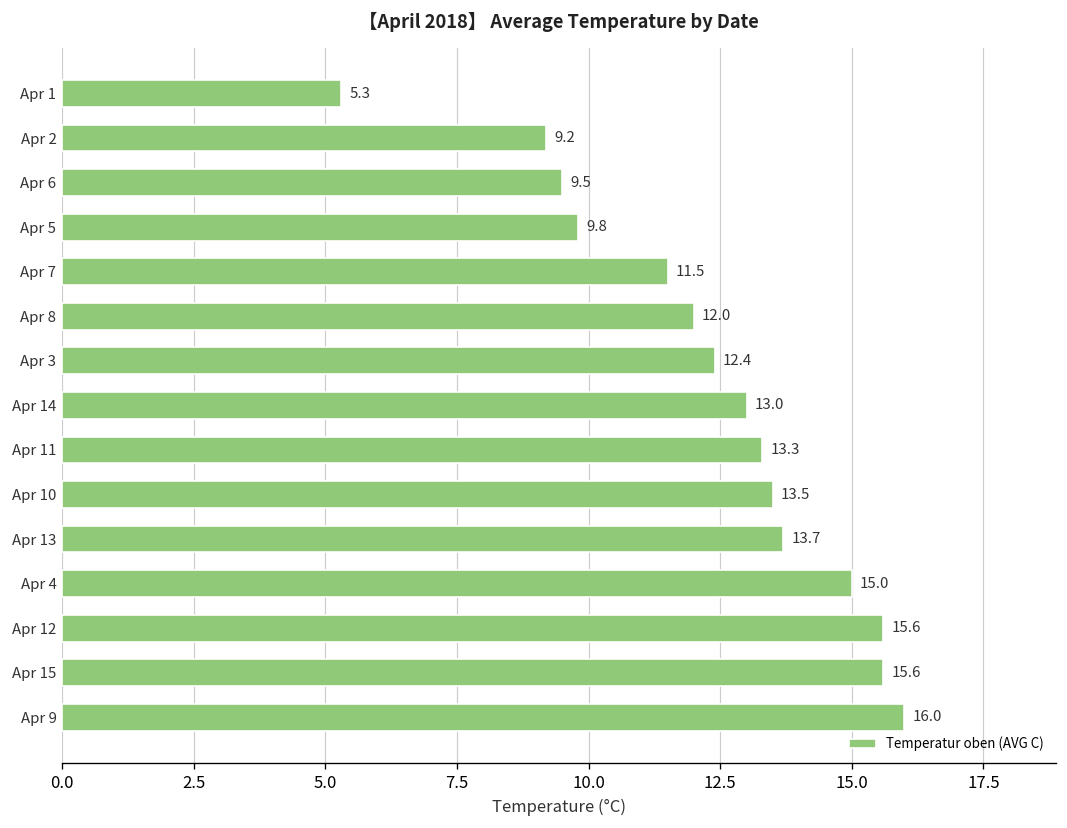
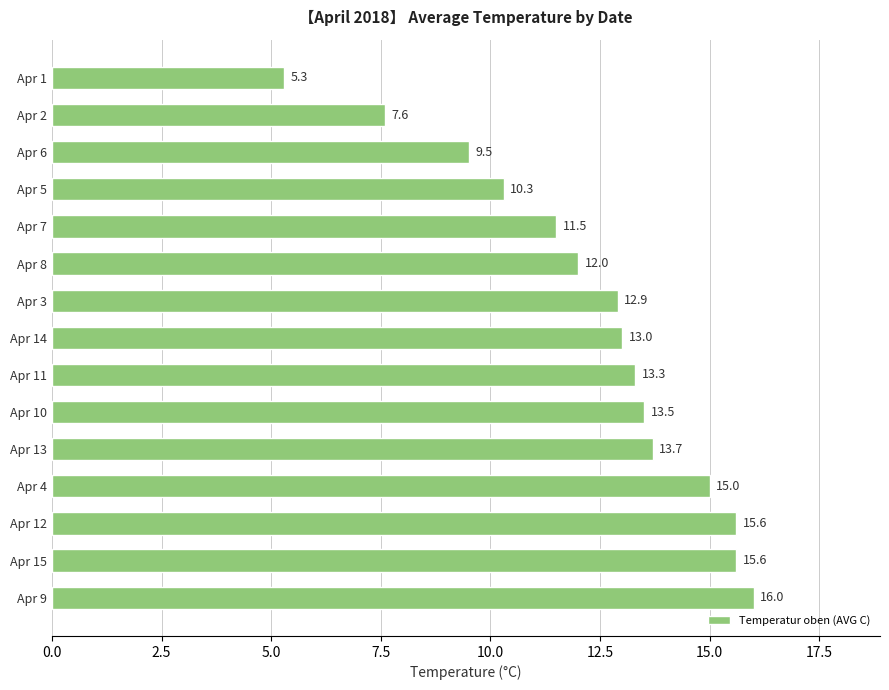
Apr 2: 9.2 -> 7.6
Apr 5: 9.8 -> 10.3
Apr 3: 12.4 -> 12.9
